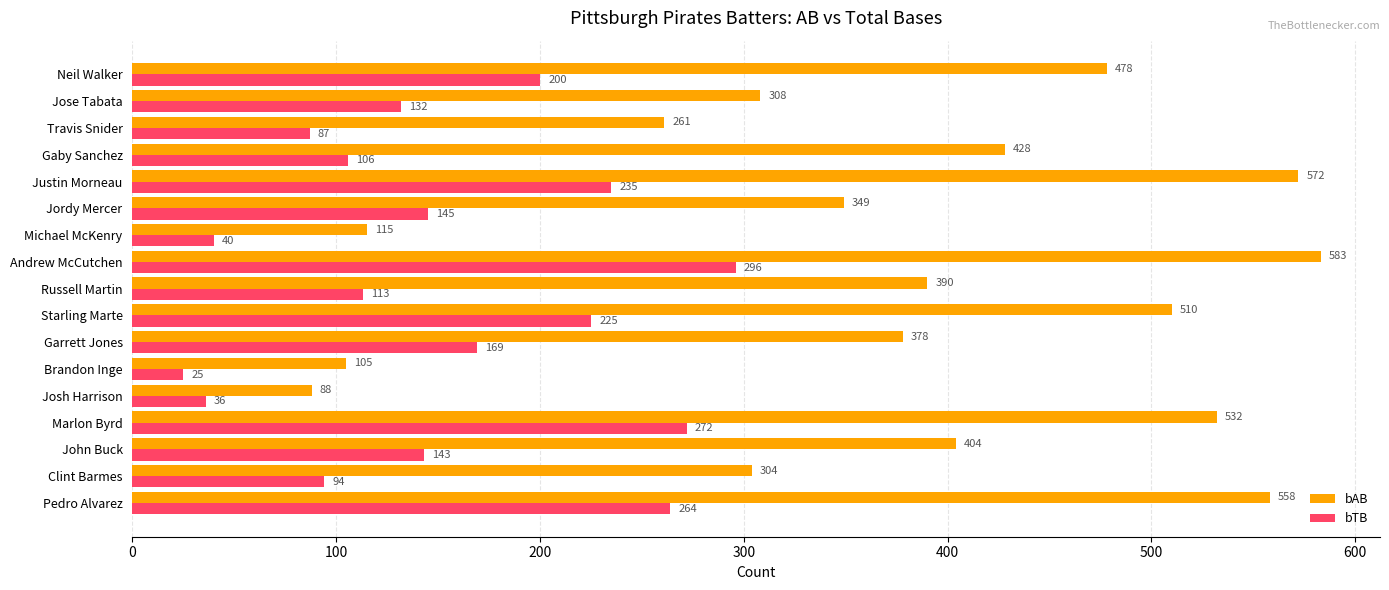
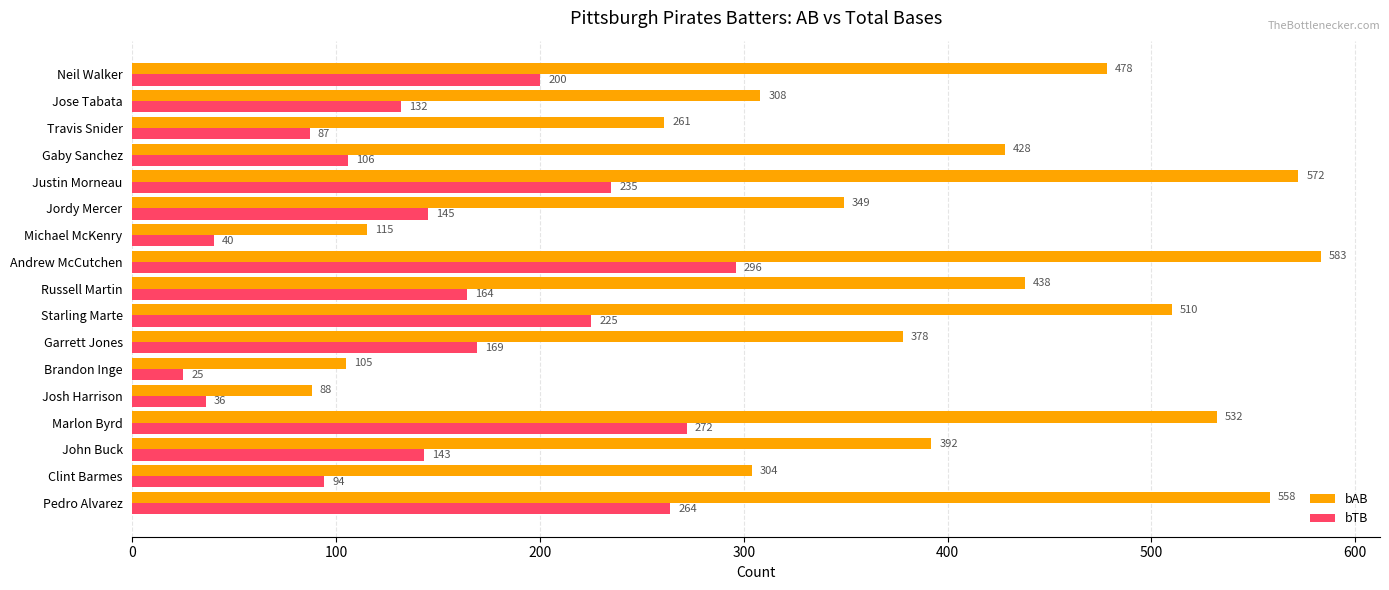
bAB, Russell Martin: 390 -> 438
bTB, Russell Martin: 113 -> 164
bAB, John Buck: 404 -> 392
